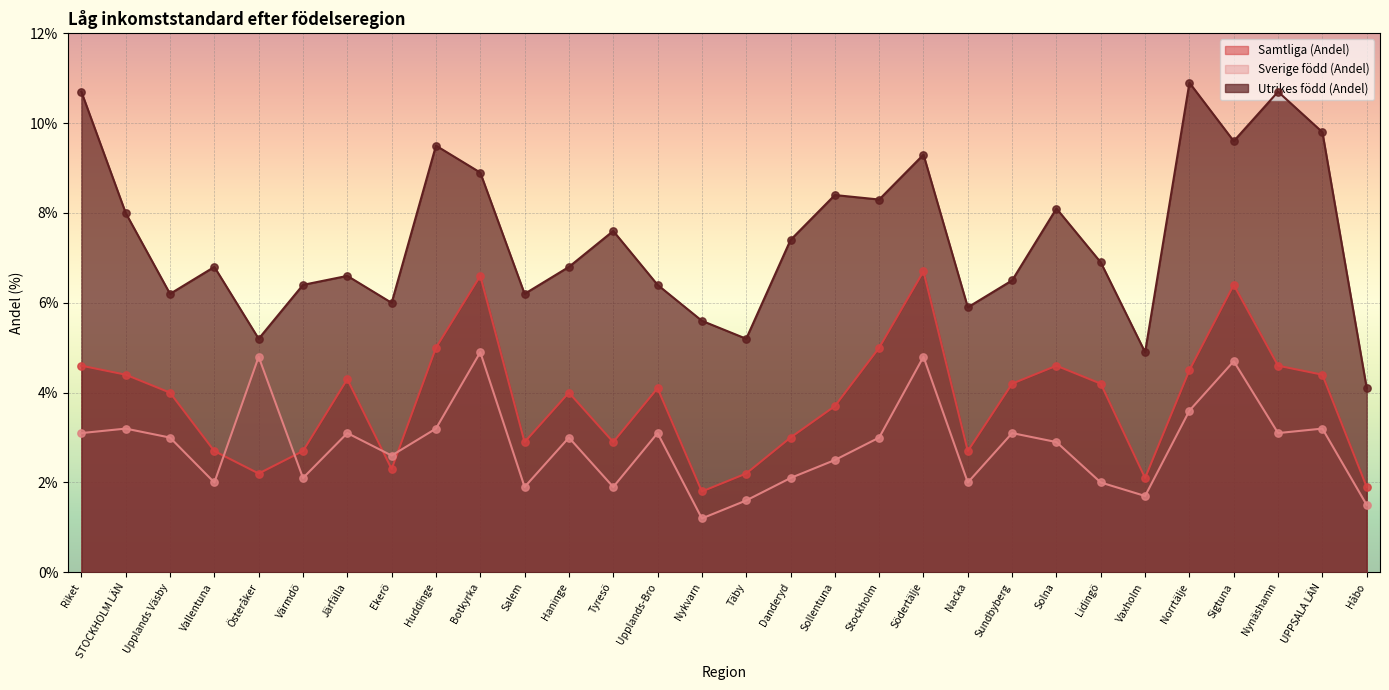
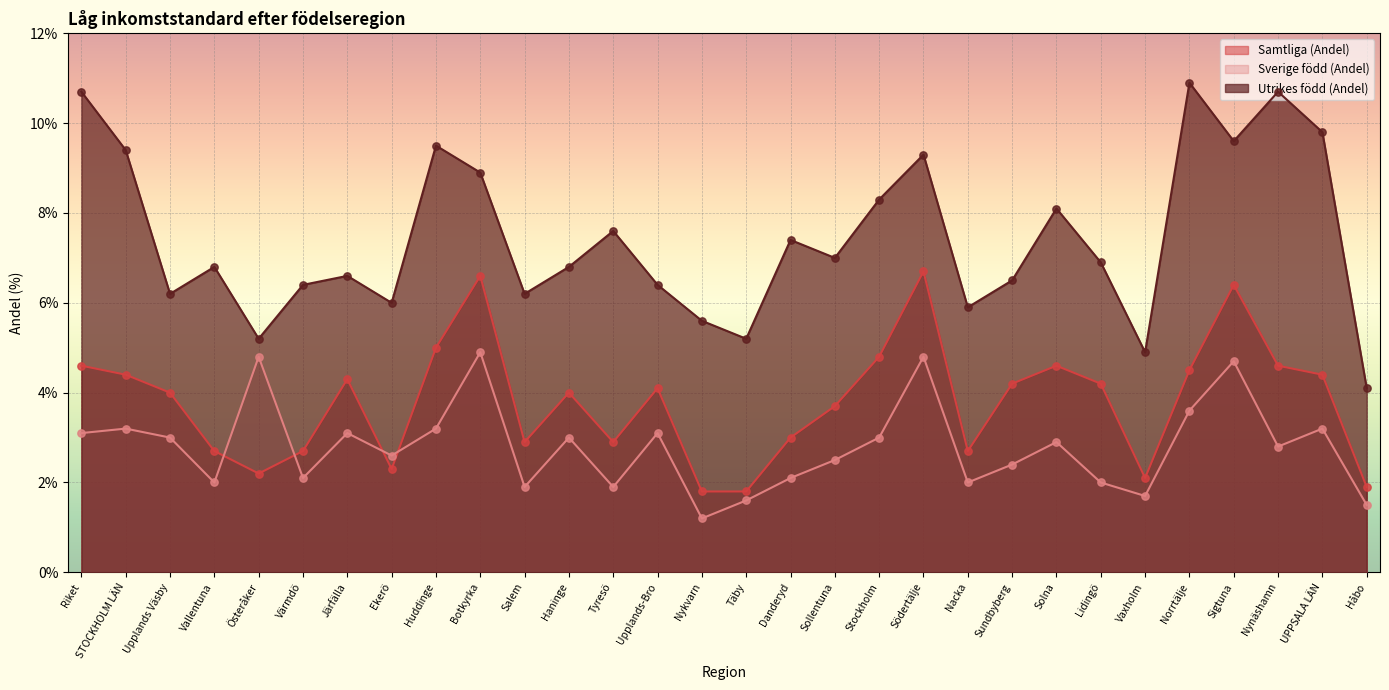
Utrikes född (Andel), STOCKHOLM LÄN: 8.0% -> 9.4%
Samtliga (Andel), Täby: 2.2% -> 1.8%
Utrikes född (Andel), Sollentuna: 8.4% -> 7.0%
Samtliga (Andel), Stockholm: 5.0% -> 4.8%
Sverige född (Andel), Sundbyberg: 3.1% -> 2.4%
Sverige född (Andel), Nynäshamn: 3.1% -> 2.8%
